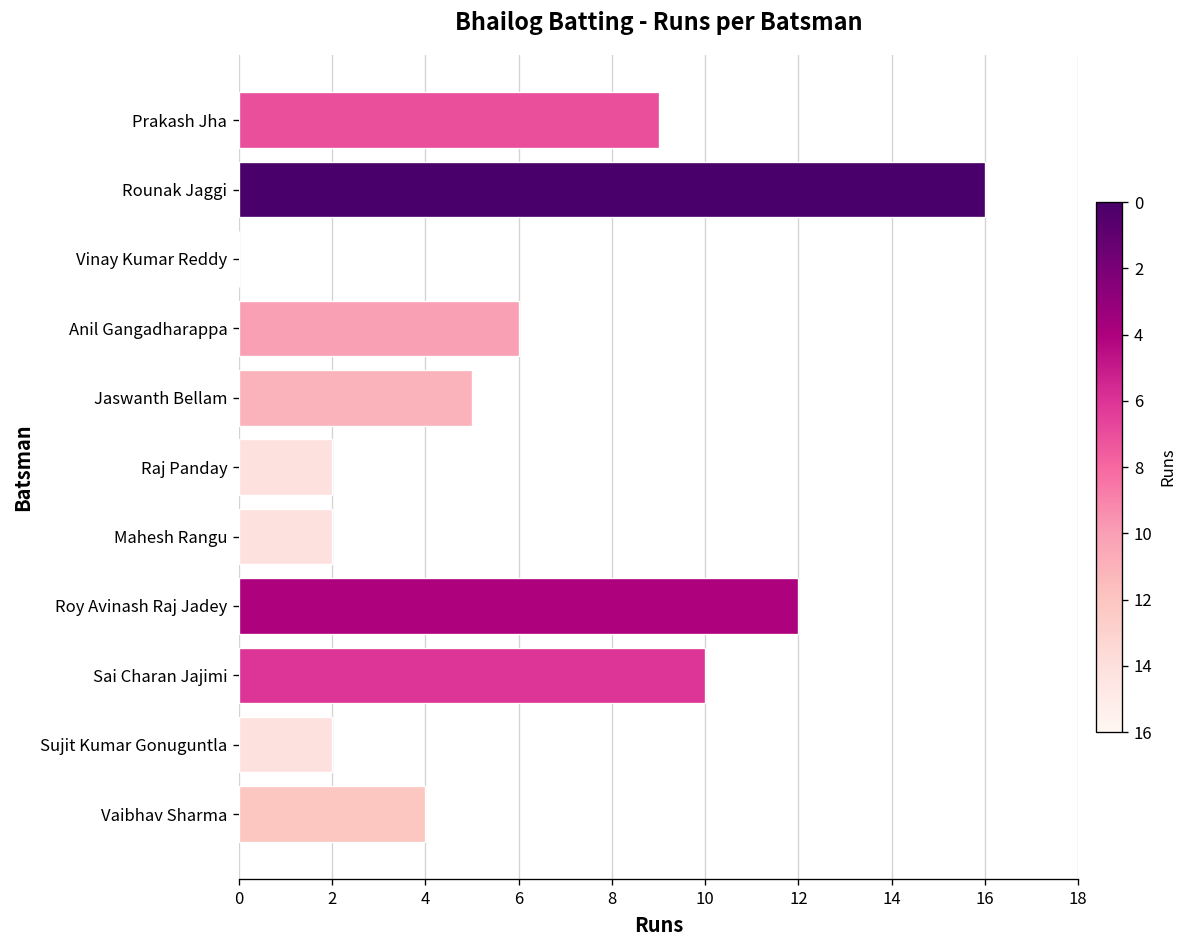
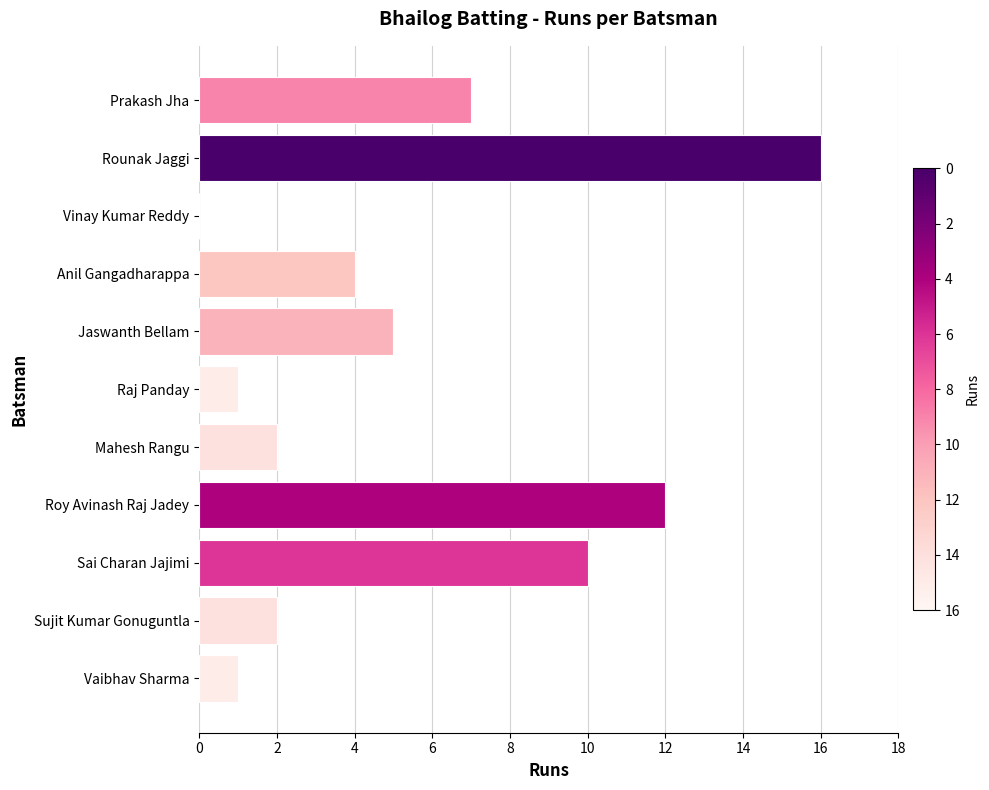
Prakash Jha: 9 -> 7
Anil Gangadharappa: 6 -> 4
Raj Panday: 2 -> 1
Vaibhav Sharma: 4 -> 1
